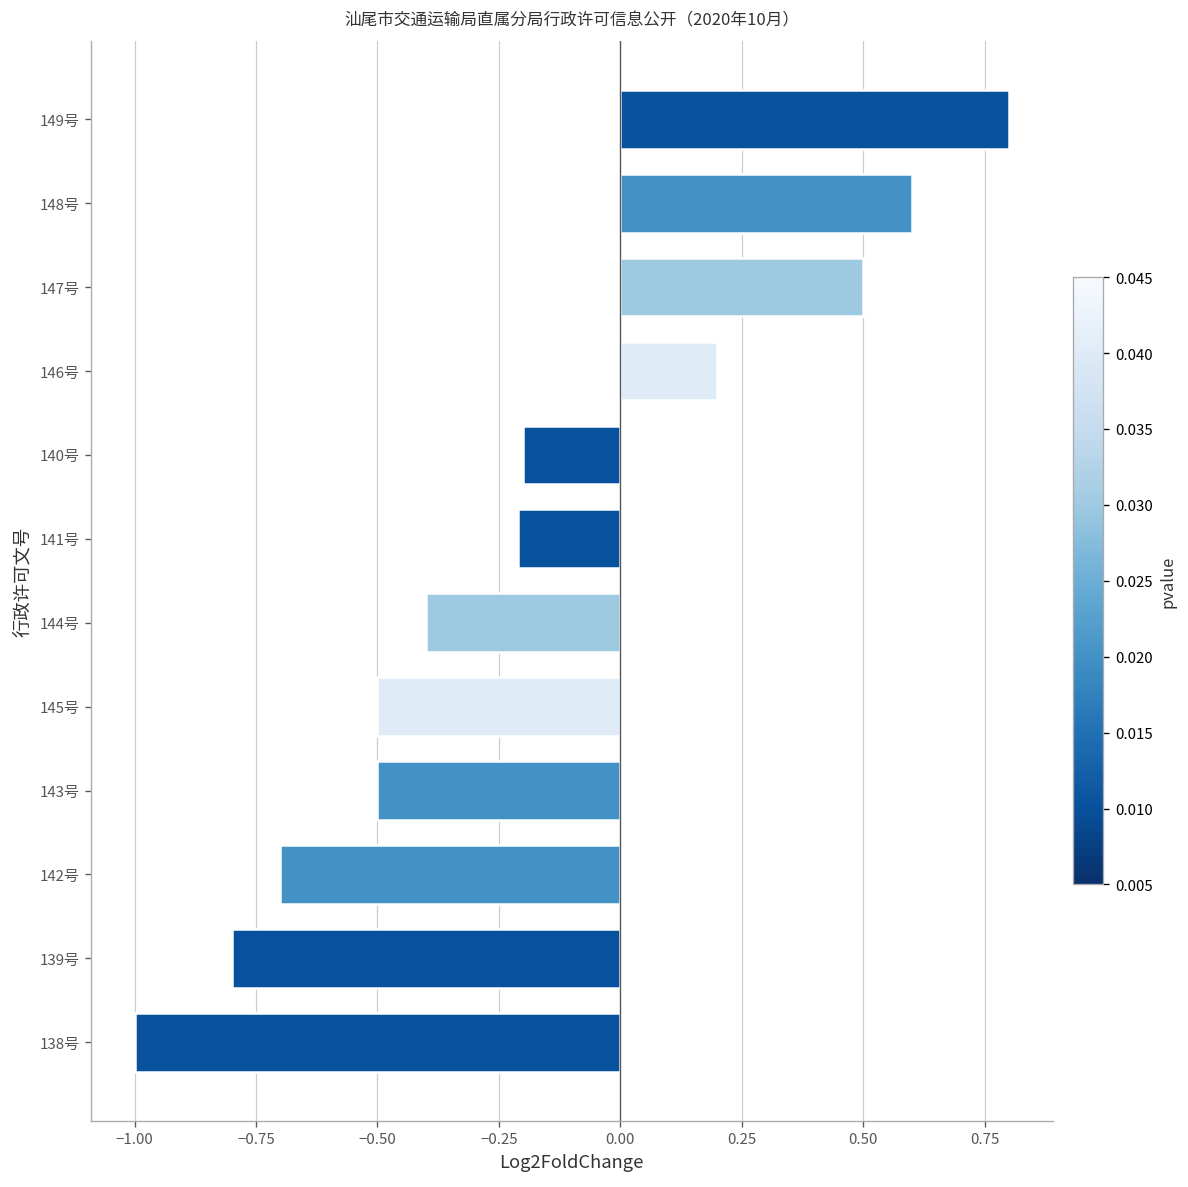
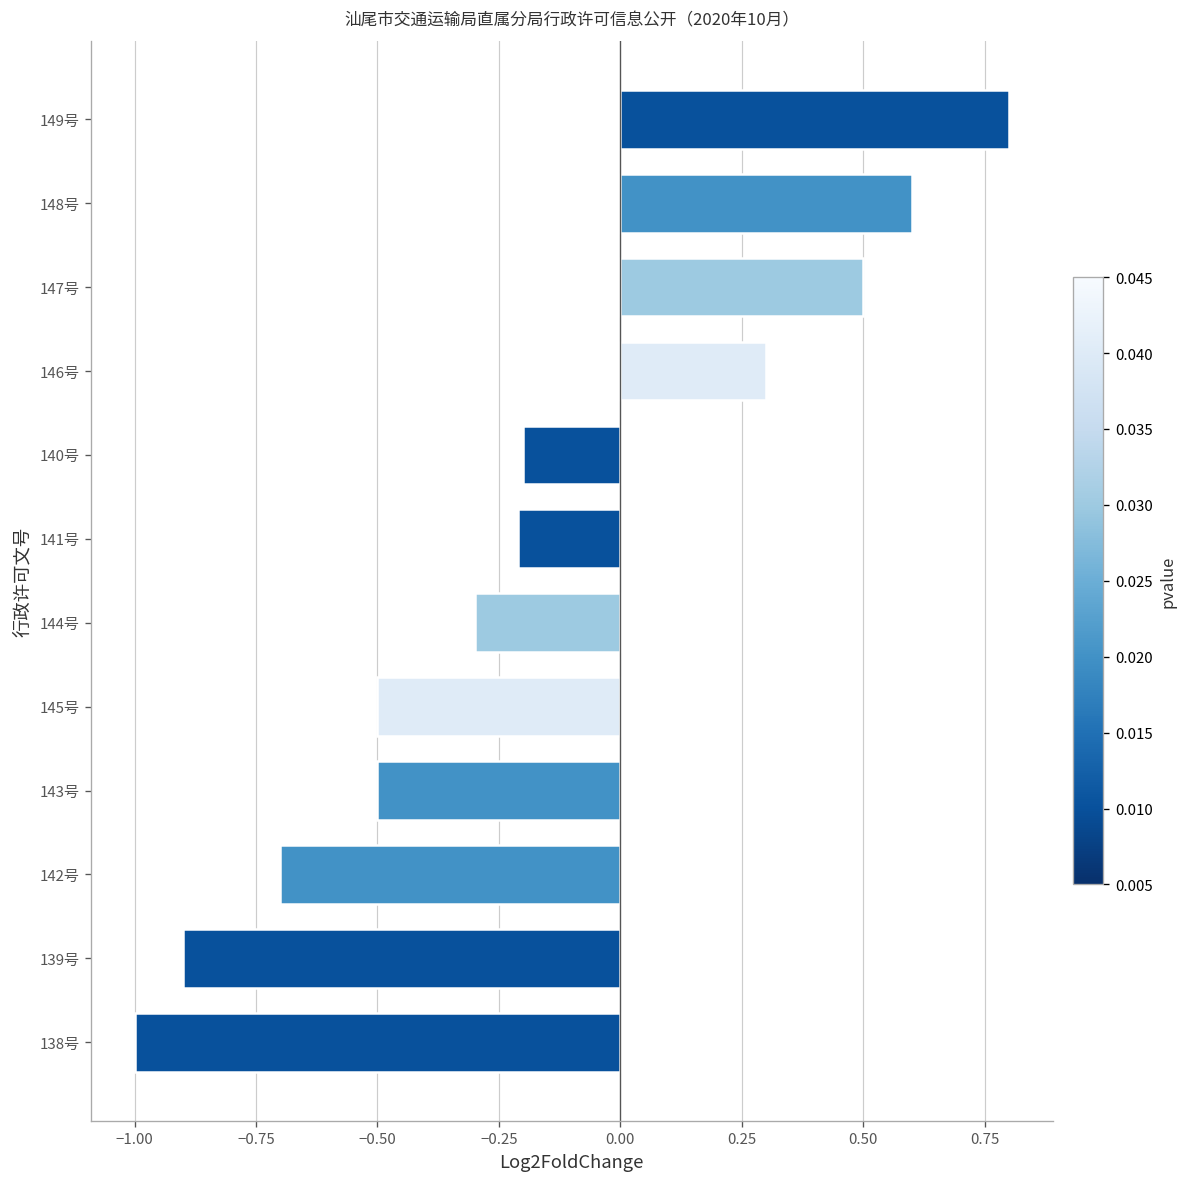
146号: 0.2 -> 0.3
144号: -0.4 -> -0.3
139号: -0.8 -> -0.9
